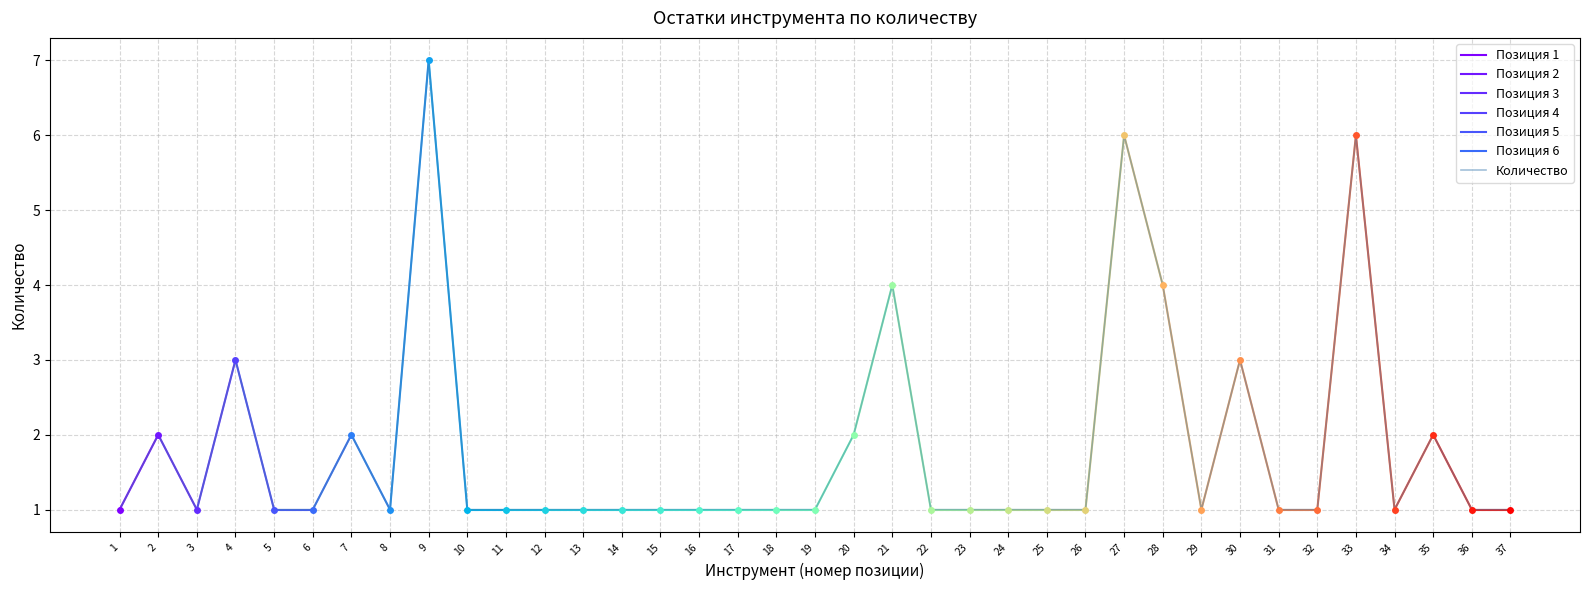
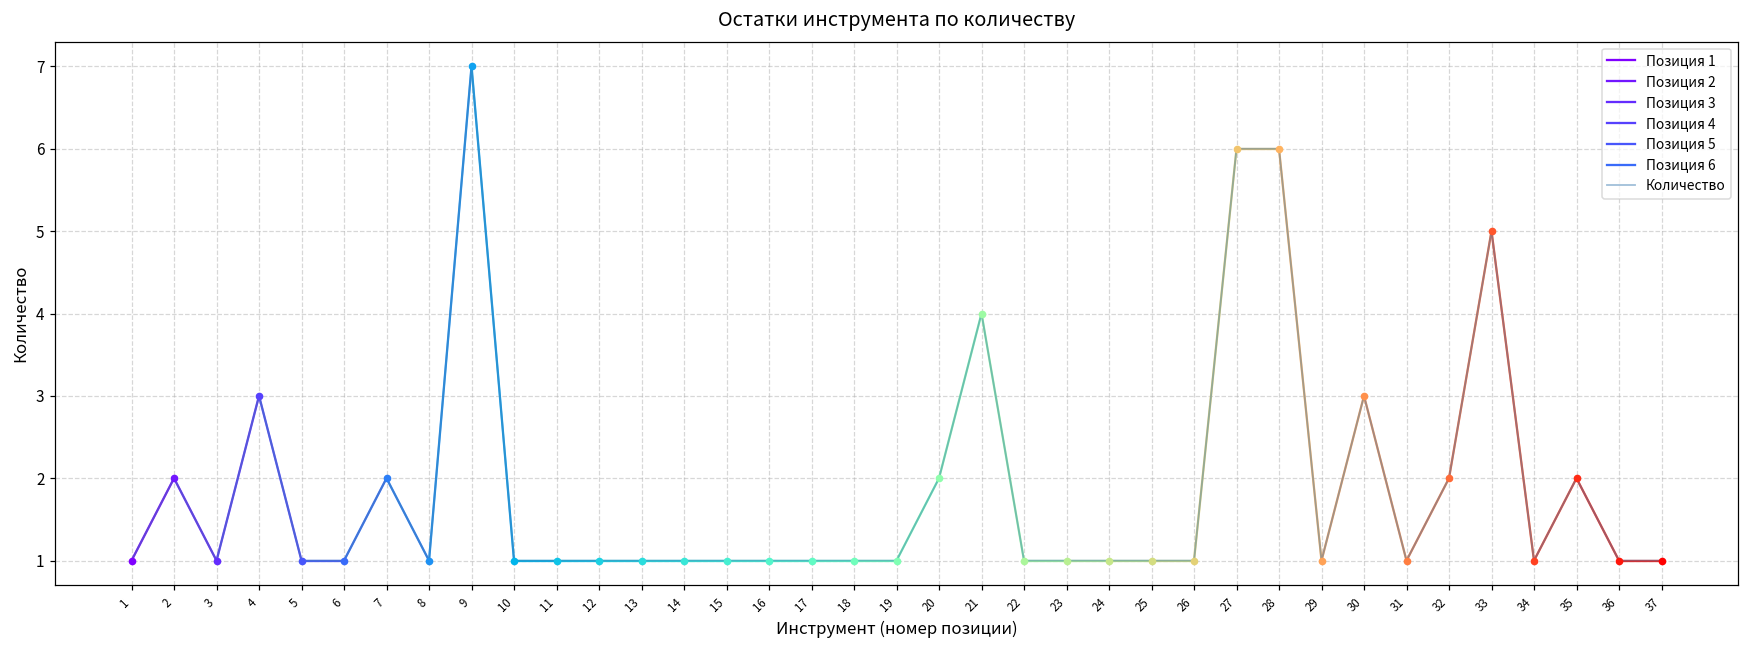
Количество, 28: 4 -> 6
Количество, 32: 1 -> 2
Количество, 33: 6 -> 5
